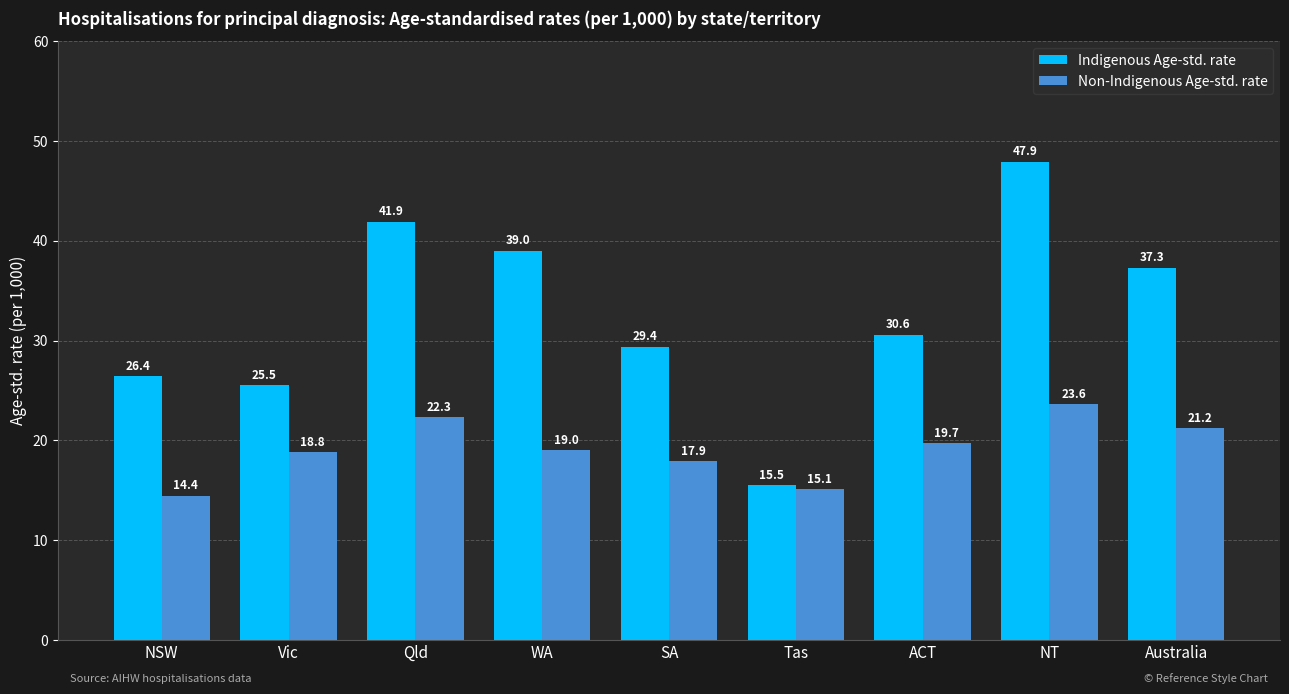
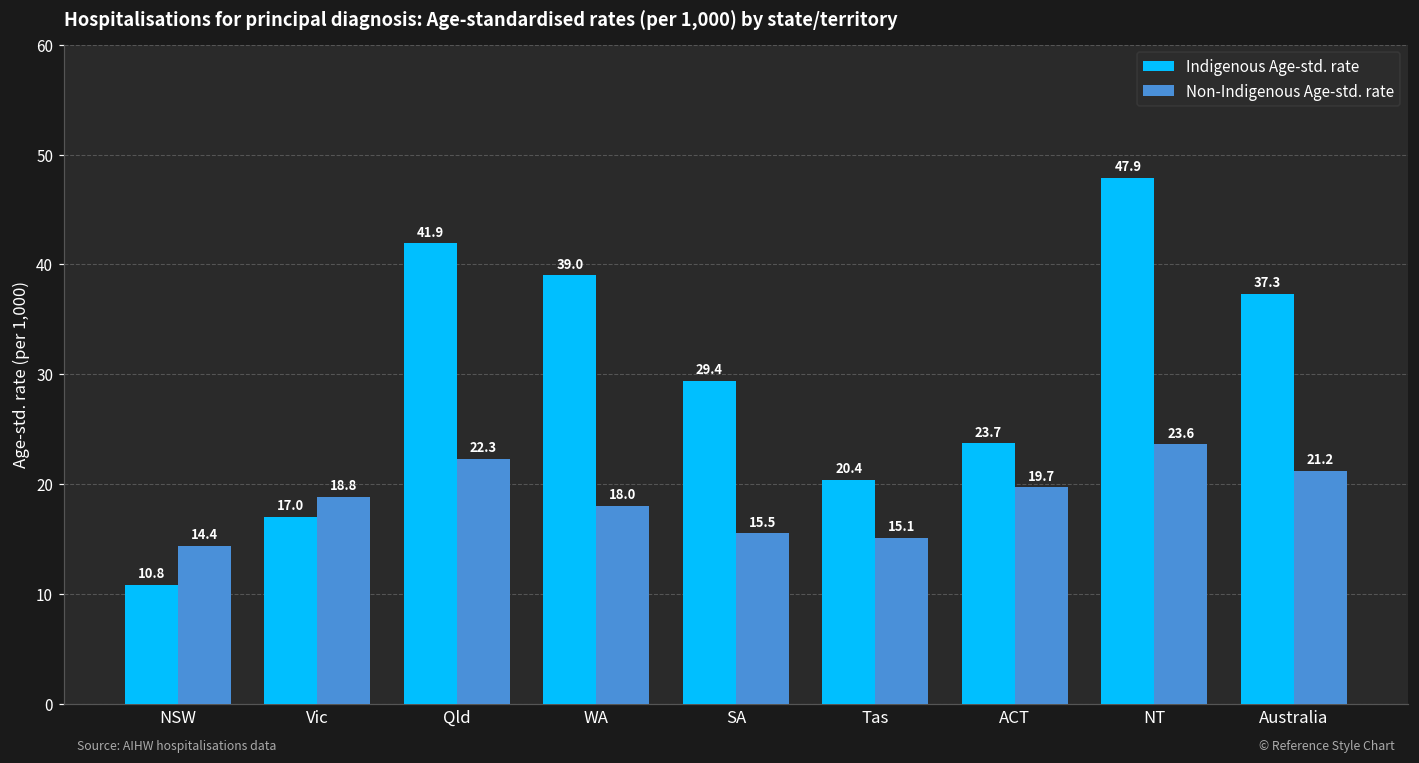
Indigenous Age-std. rate, NSW: 26.4 -> 10.8
Indigenous Age-std. rate, Vic: 25.5 -> 17.0
Non-Indigenous Age-std. rate, WA: 19.0 -> 18.0
Non-Indigenous Age-std. rate, SA: 17.9 -> 15.5
Indigenous Age-std. rate, Tas: 15.5 -> 20.4
Indigenous Age-std. rate, ACT: 30.6 -> 23.7
